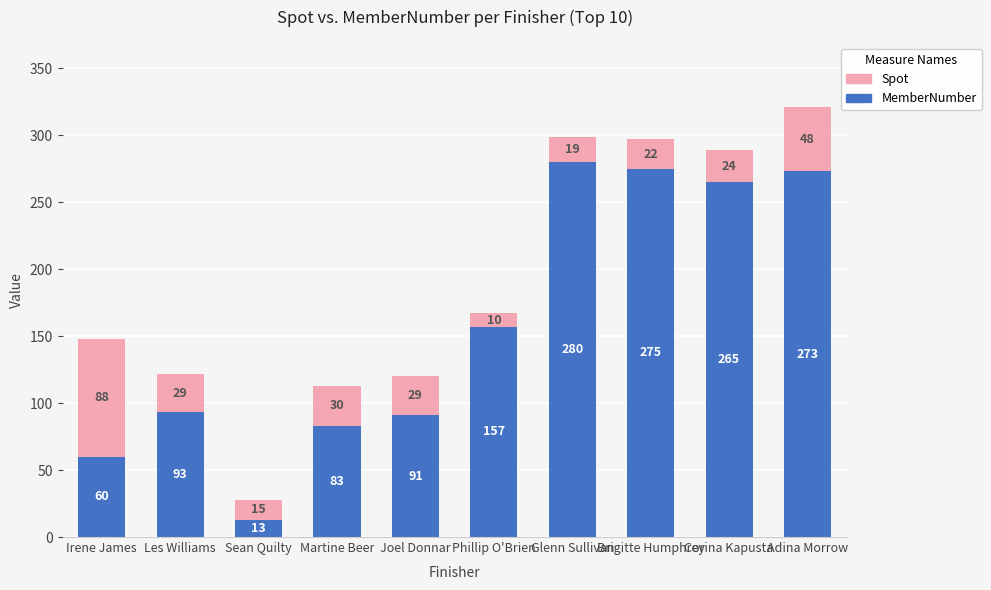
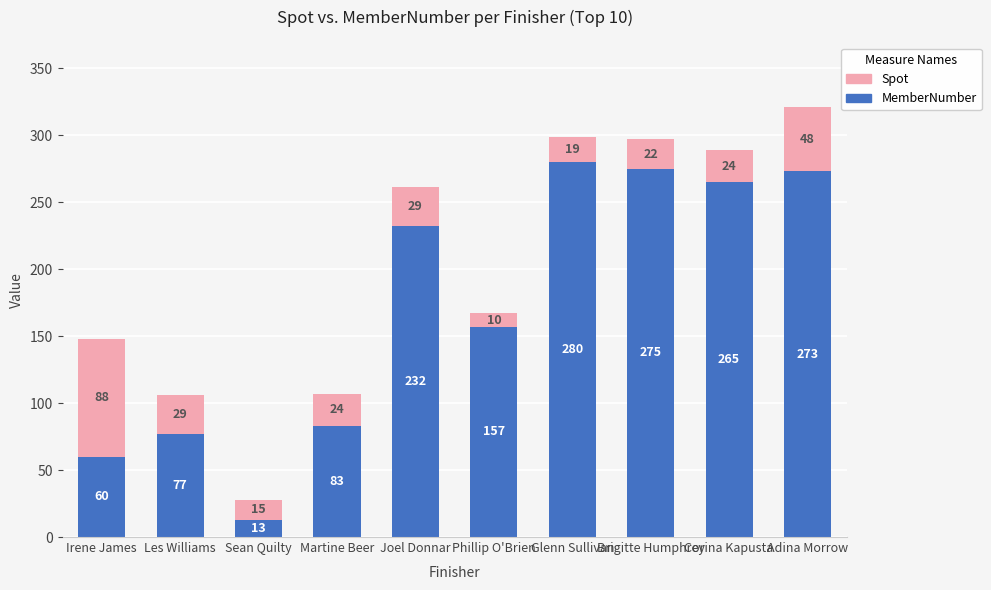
MemberNumber, Les Williams: 93 -> 77
Spot, Martine Beer: 30 -> 24
MemberNumber, Joel Donnar: 91 -> 232
